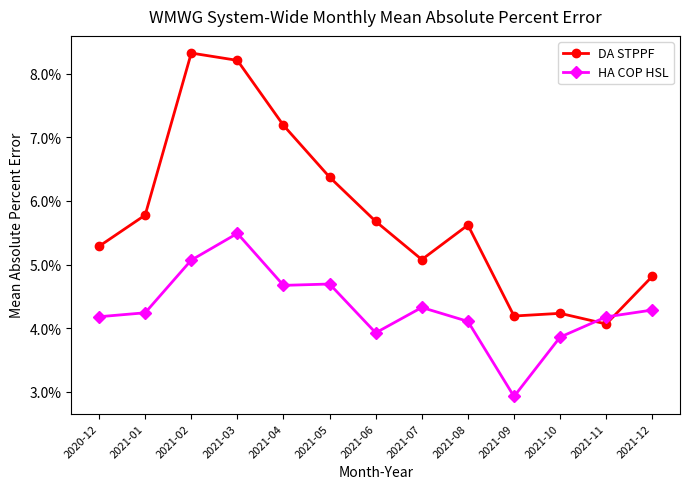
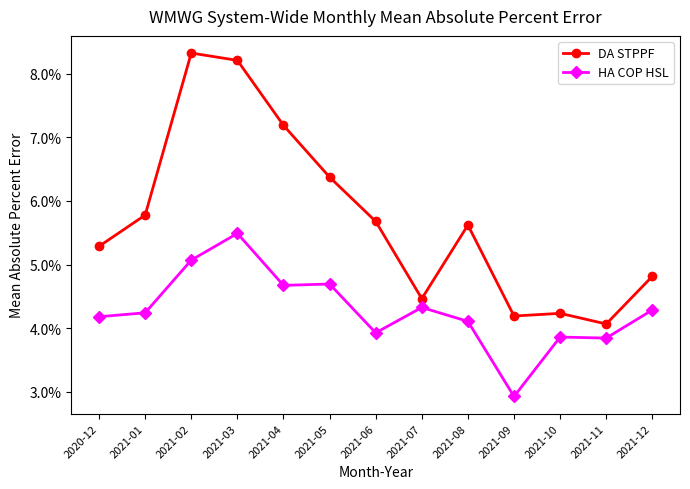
DA STPPF, 2021-07: 5.1% -> 4.5%
HA COP HSL, 2021-11: 4.2% -> 3.8%
